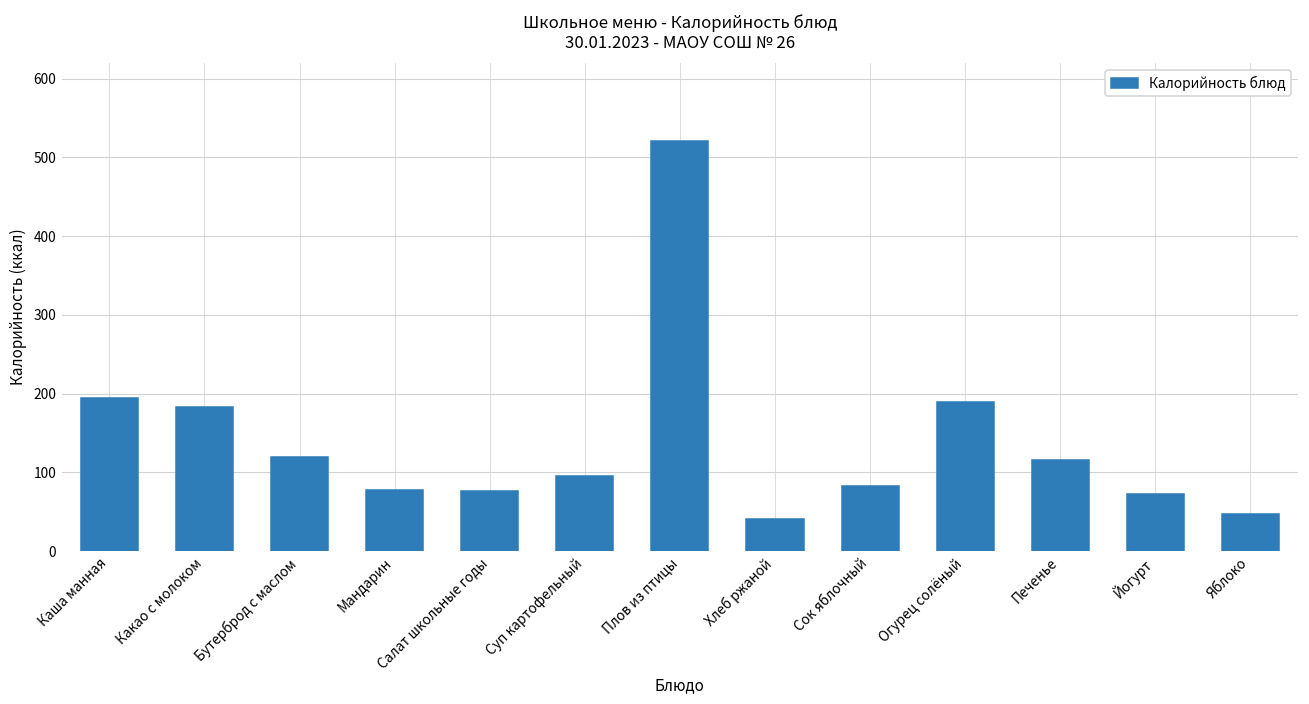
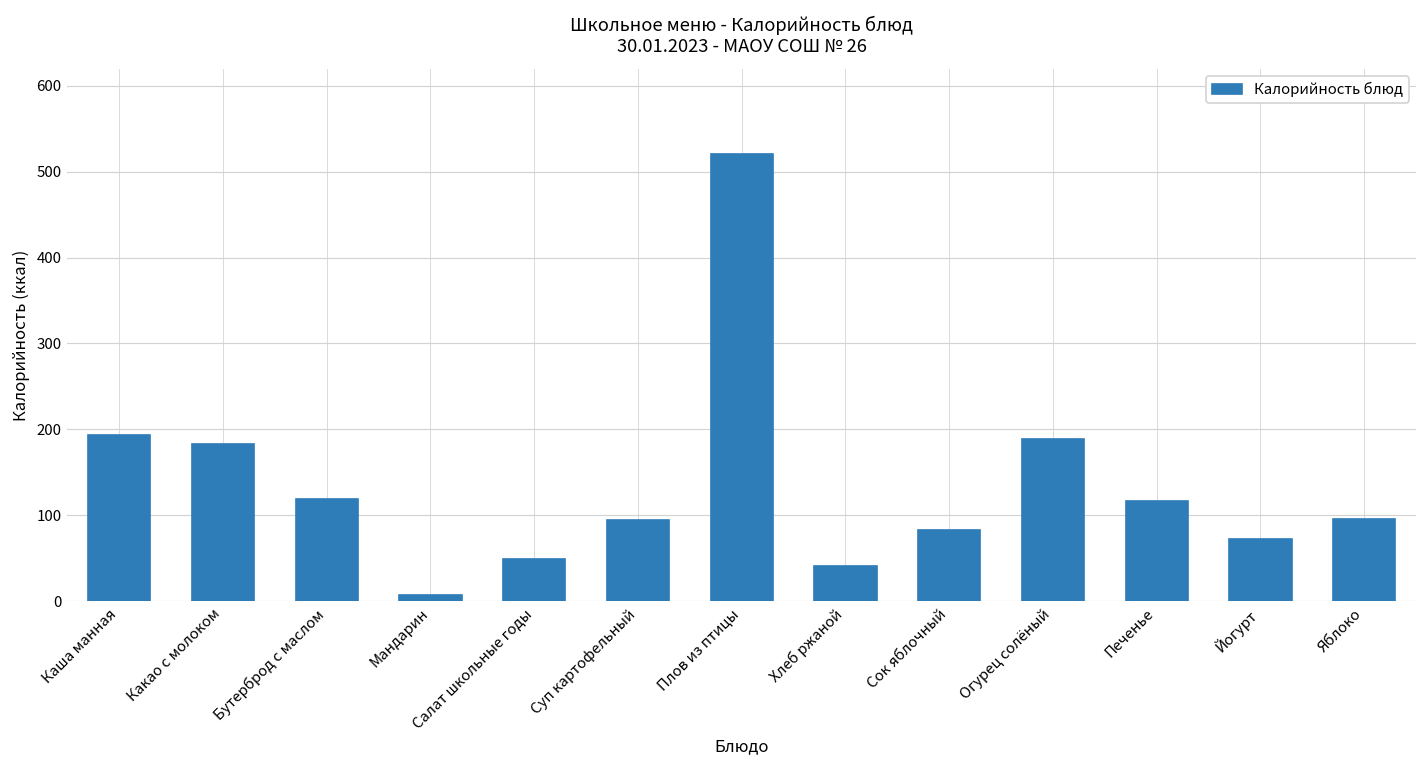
Мандарин: 80 -> 10
Салат школьные годы: 80 -> 50
Яблоко: 50 -> 100
